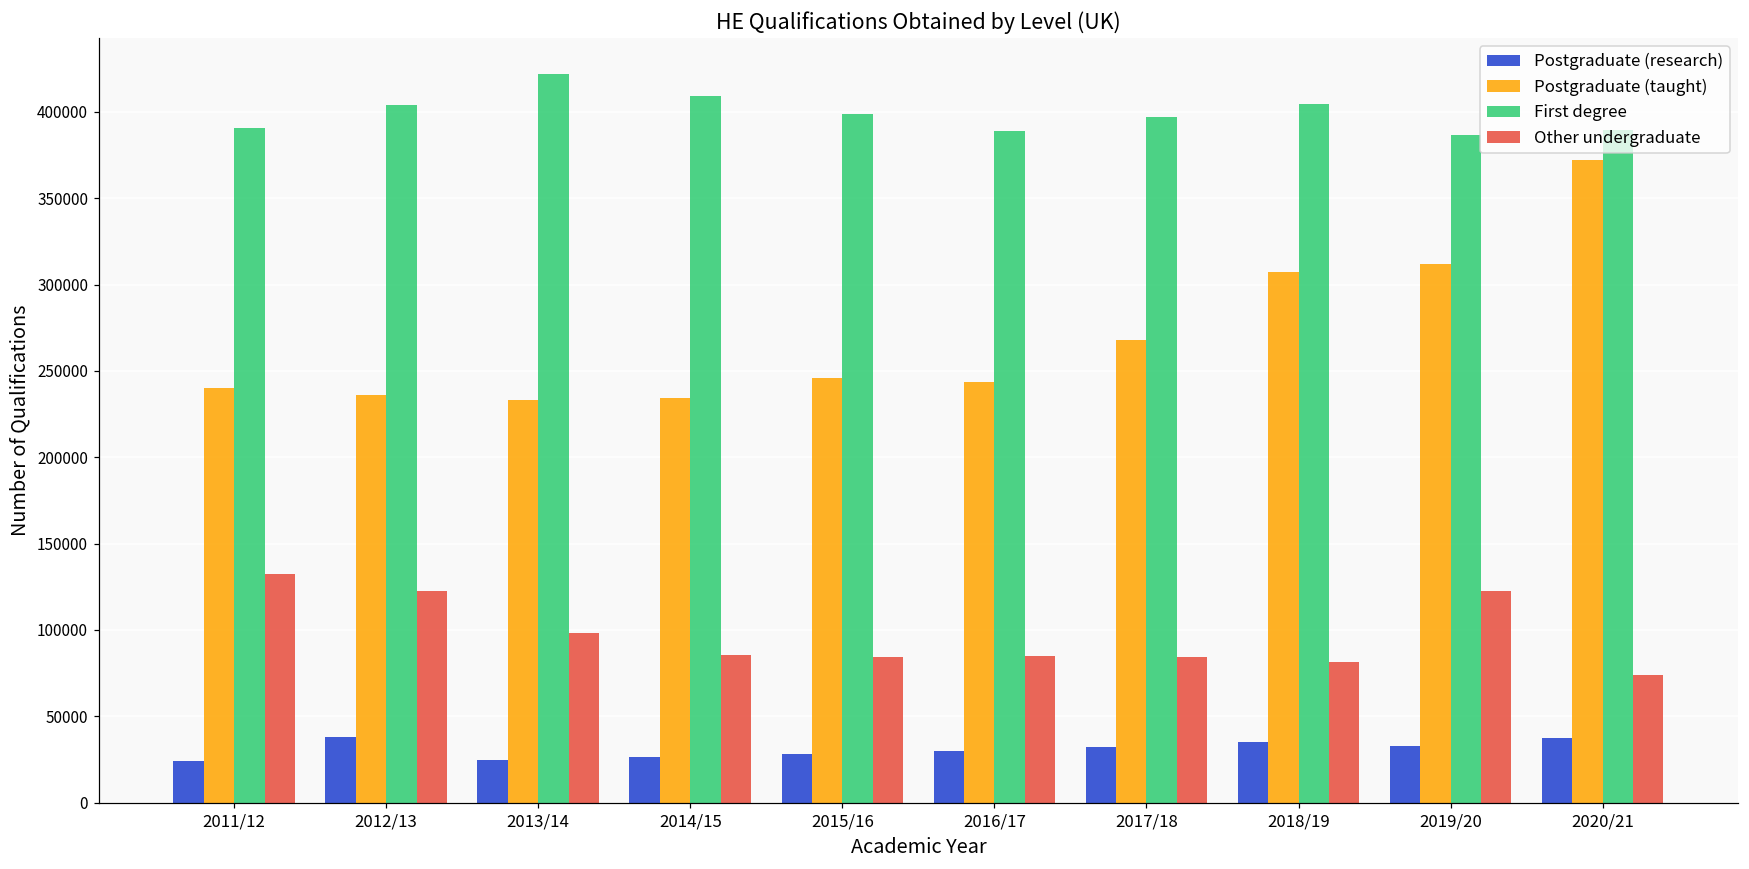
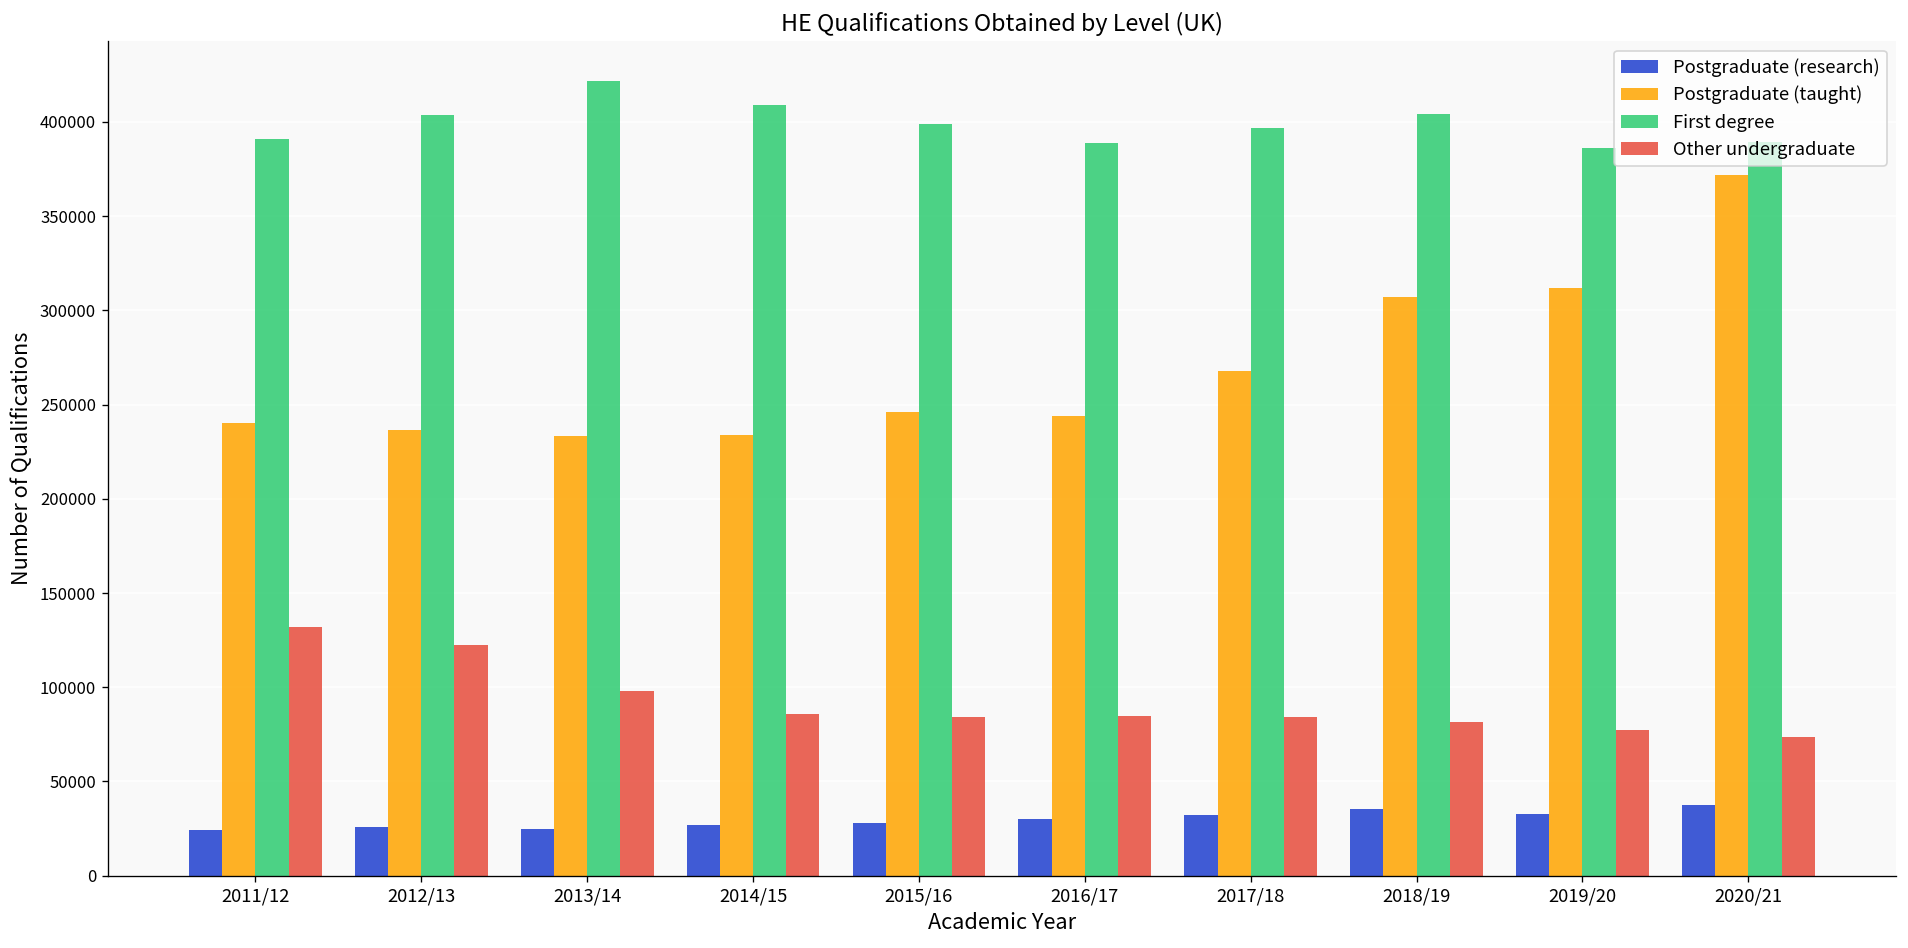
Postgraduate (research), 2012/13: 38000 -> 26000
Other undergraduate, 2019/20: 123000 -> 77000
